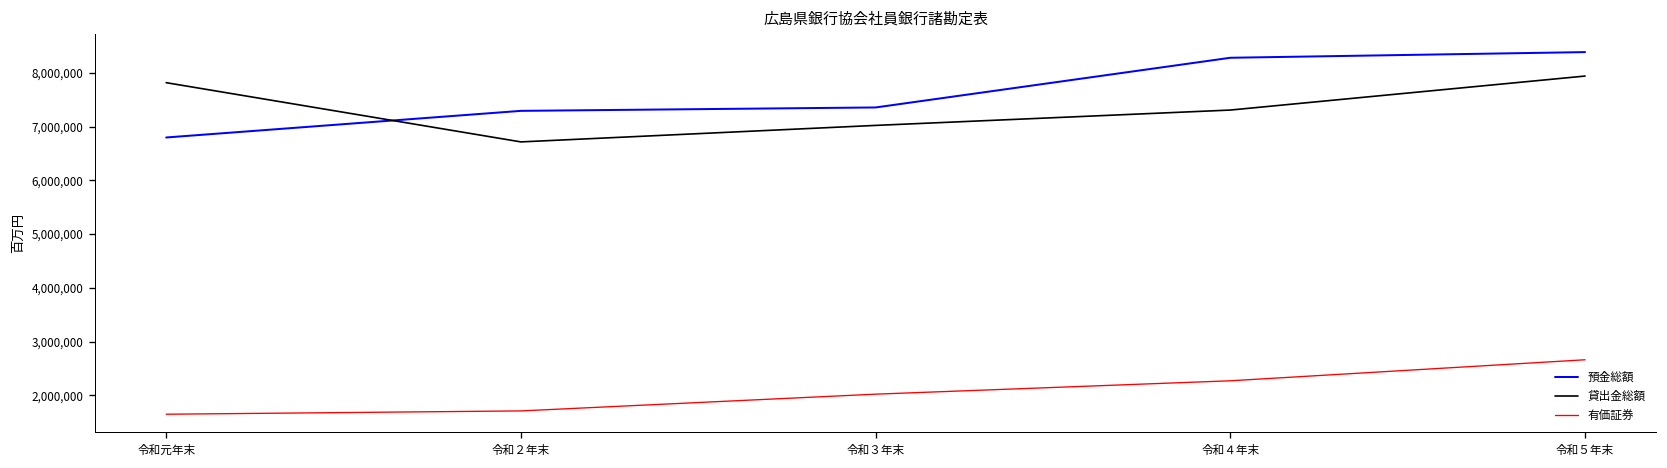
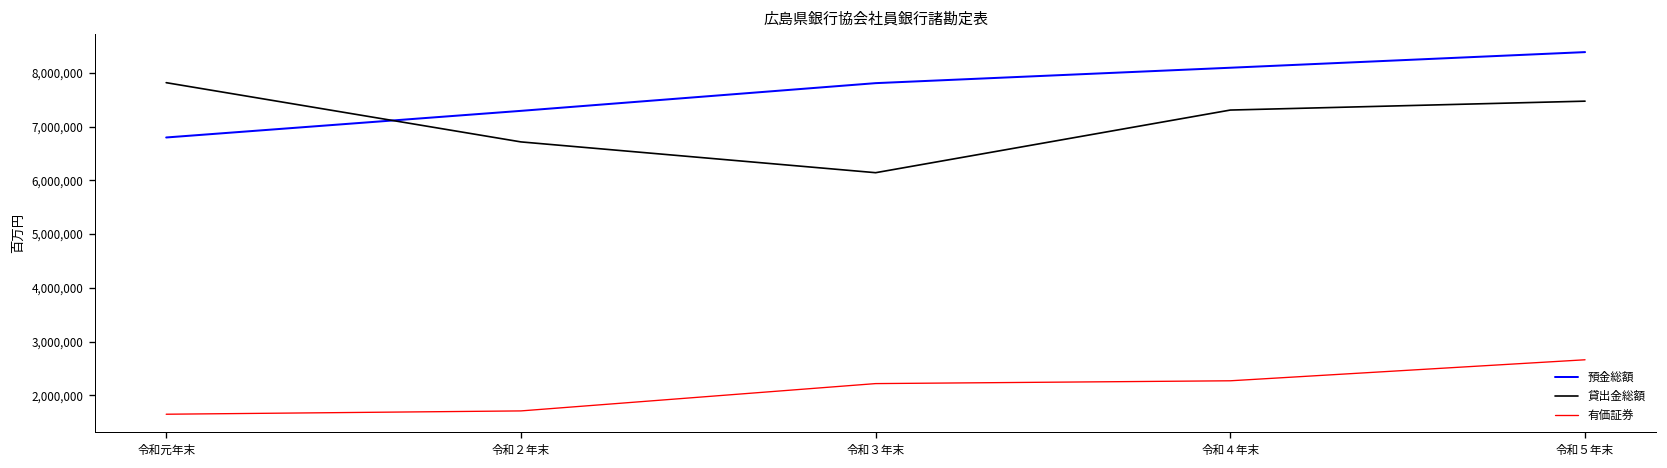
預金総額, 令和３年末: 7,400,000 -> 7,800,000
貸出金総額, 令和３年末: 7,000,000 -> 6,100,000
有価証券, 令和３年末: 2,000,000 -> 2,200,000
預金総額, 令和４年末: 8,300,000 -> 8,100,000
貸出金総額, 令和５年末: 7,900,000 -> 7,500,000
